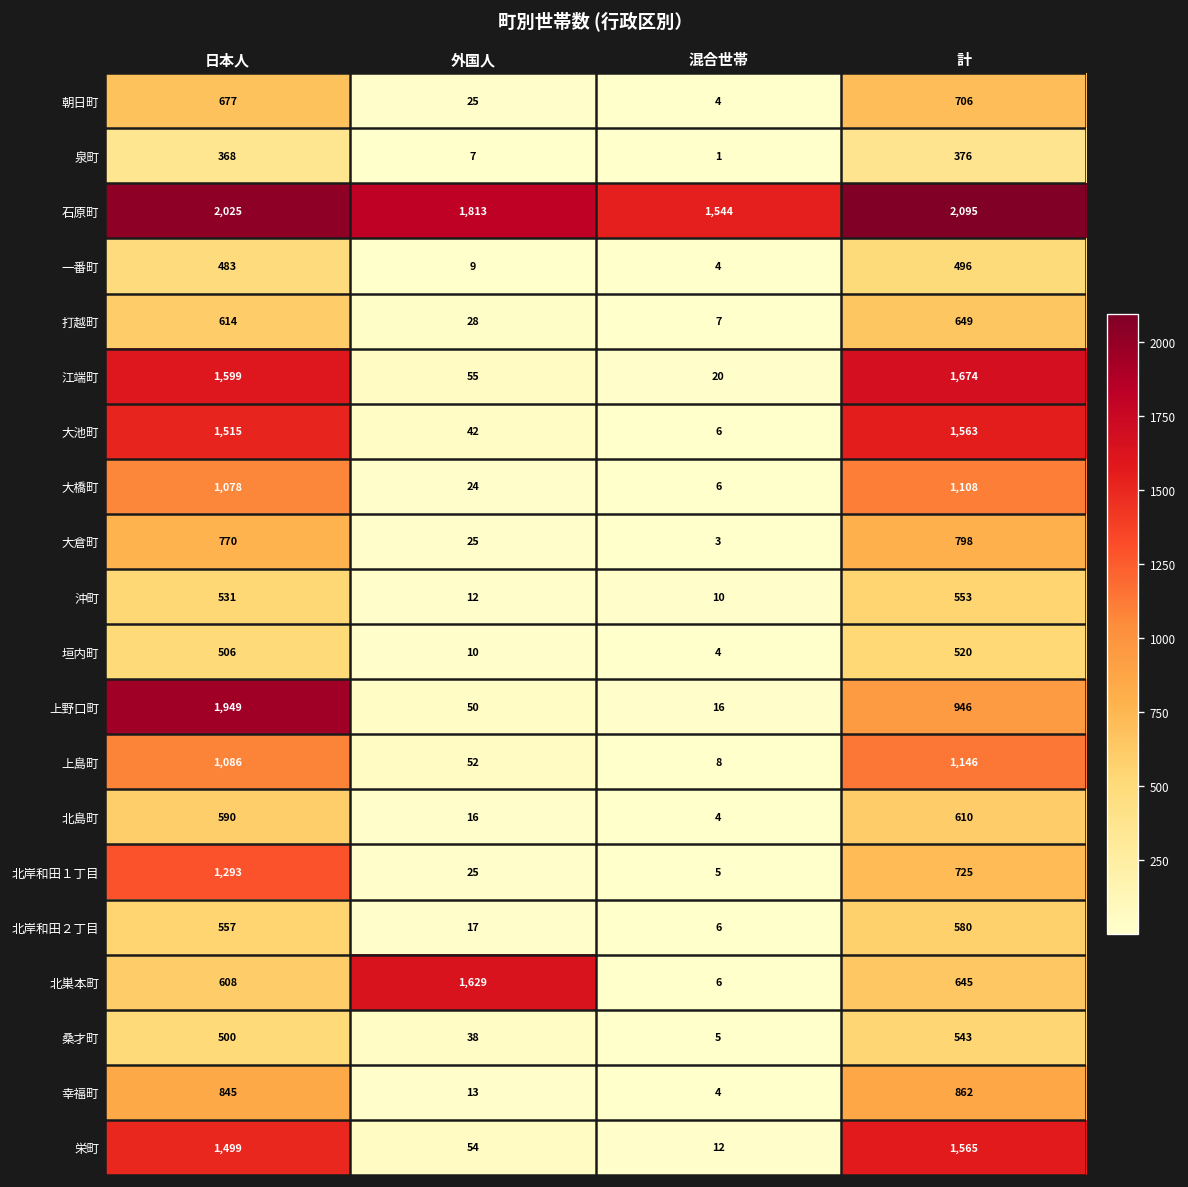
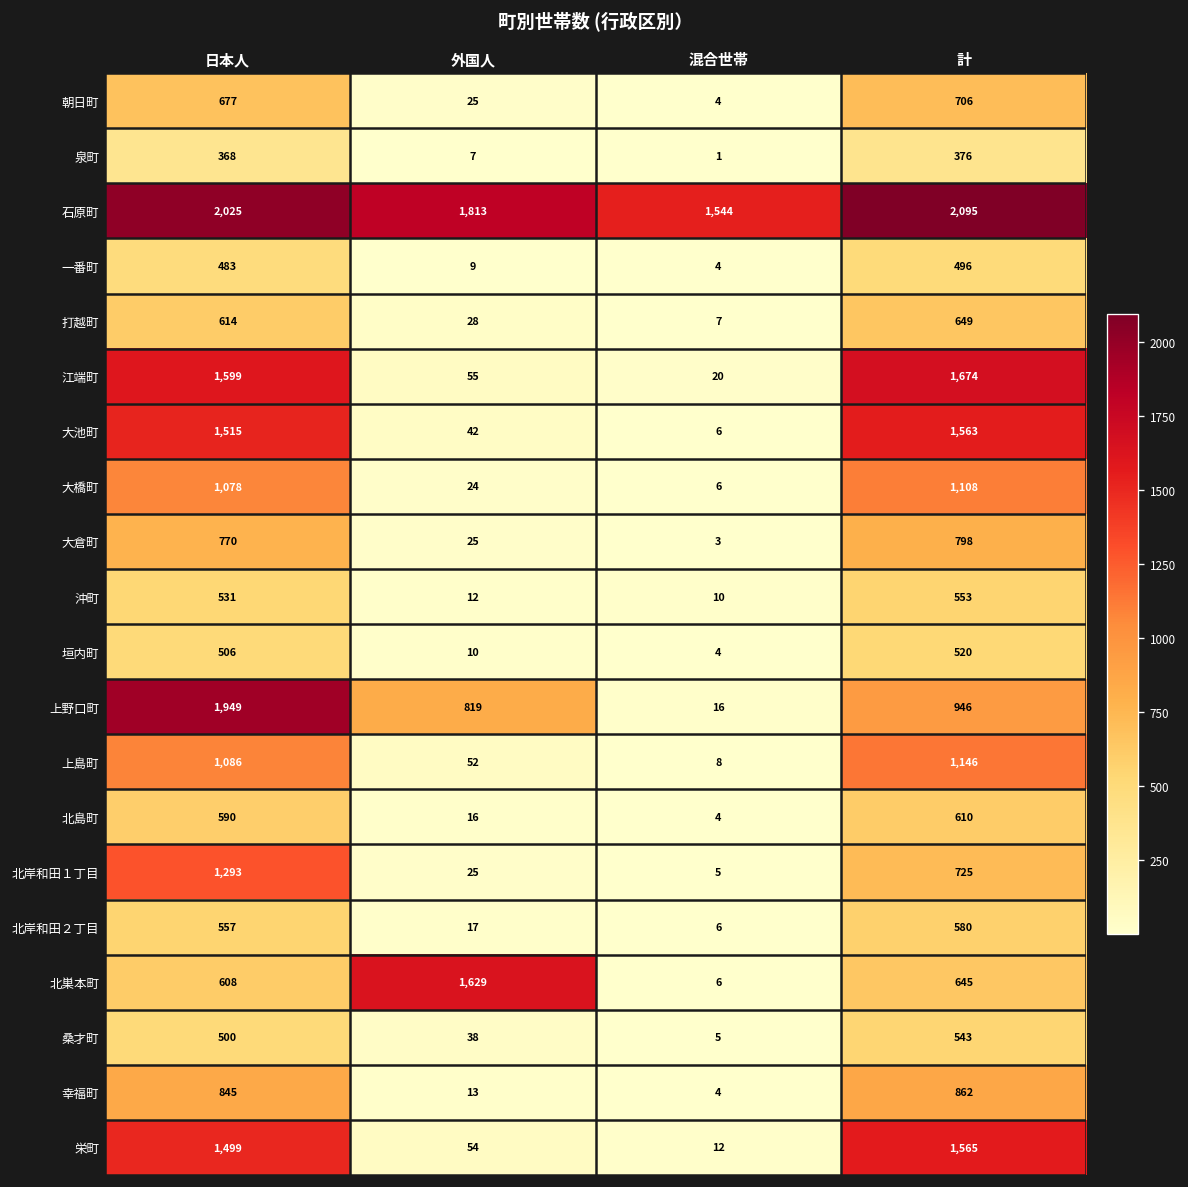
上野口町, 外国人: 50 -> 819
